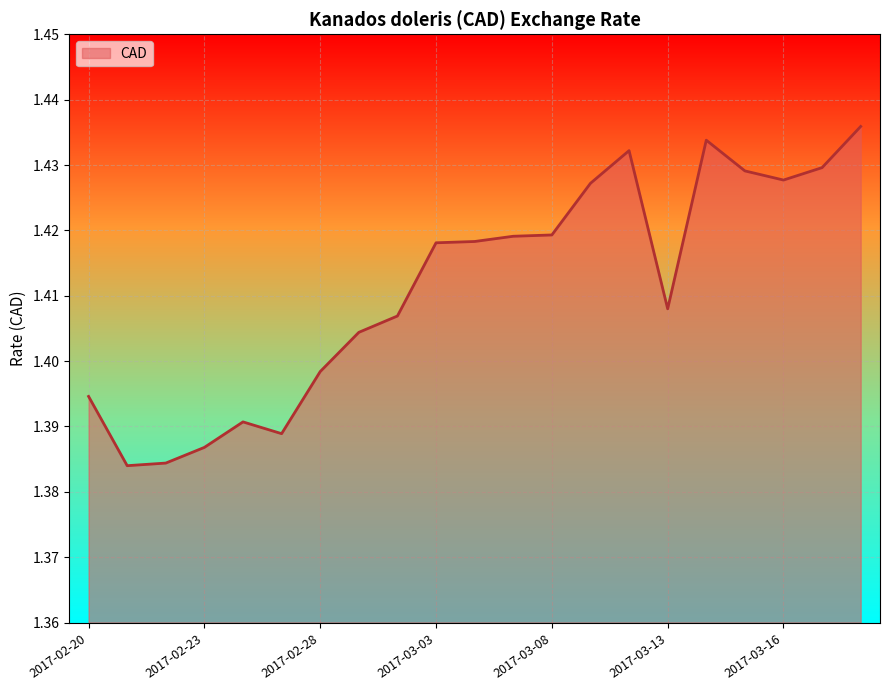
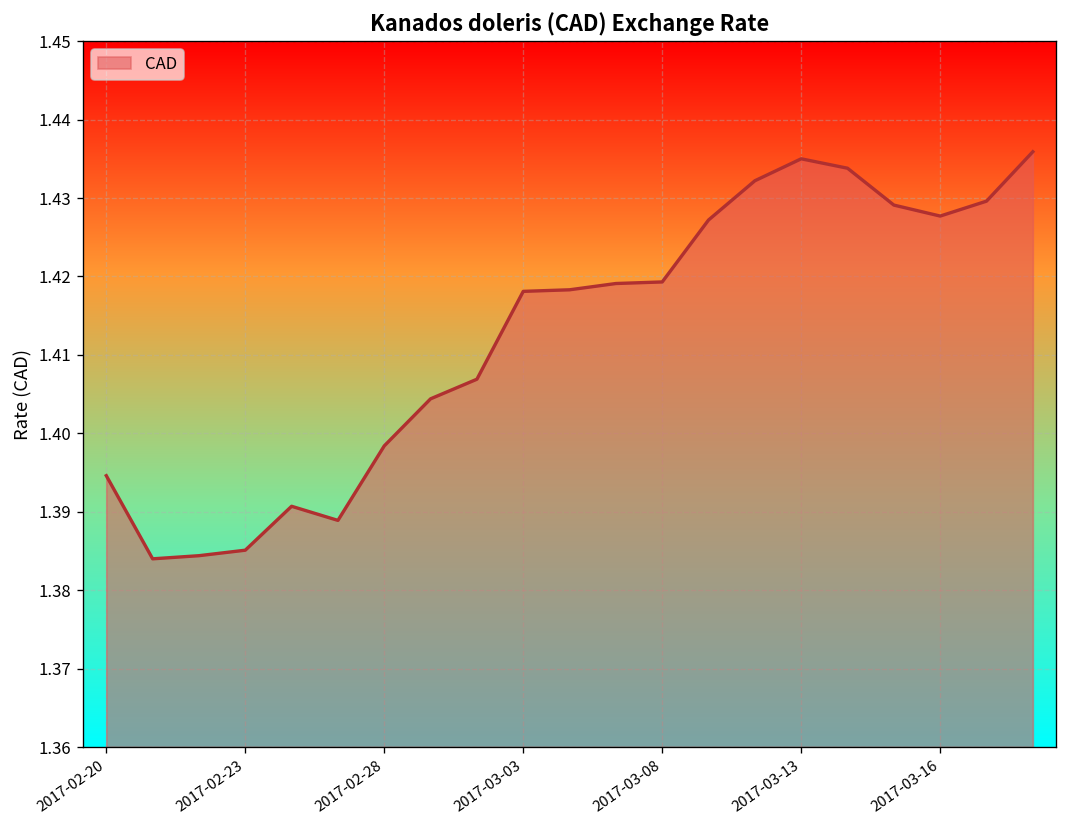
2017-02-23: 1.387 -> 1.385
2017-03-13: 1.408 -> 1.435
